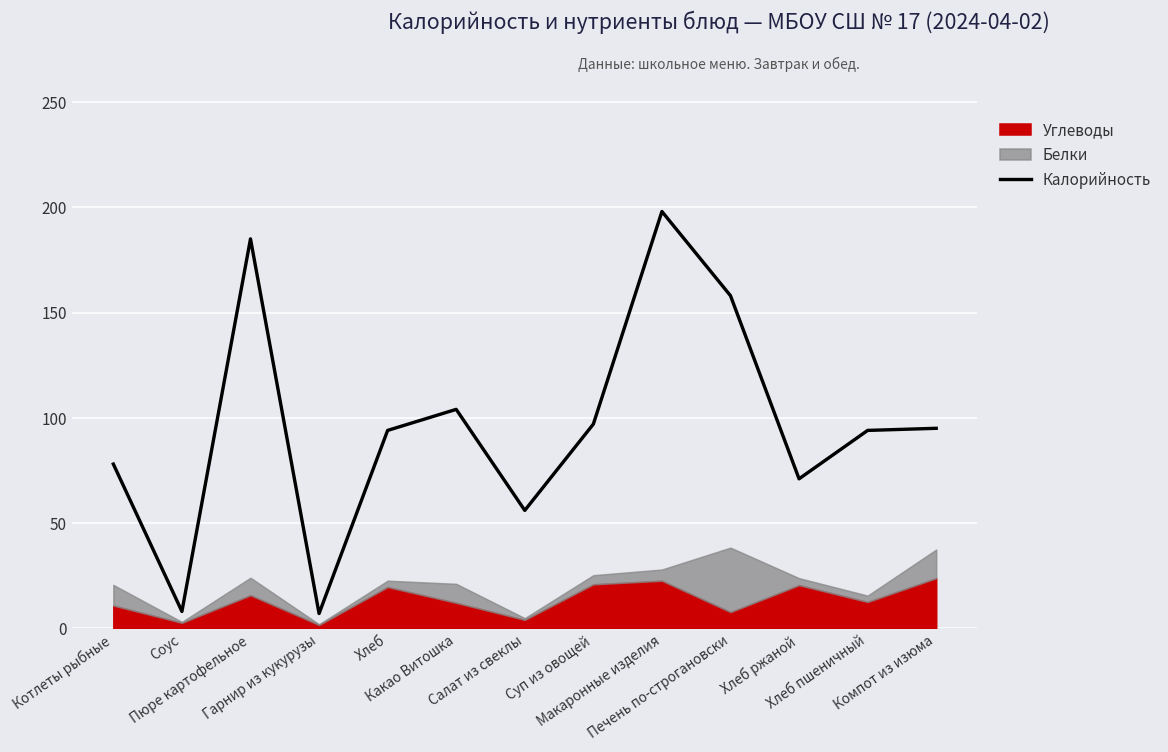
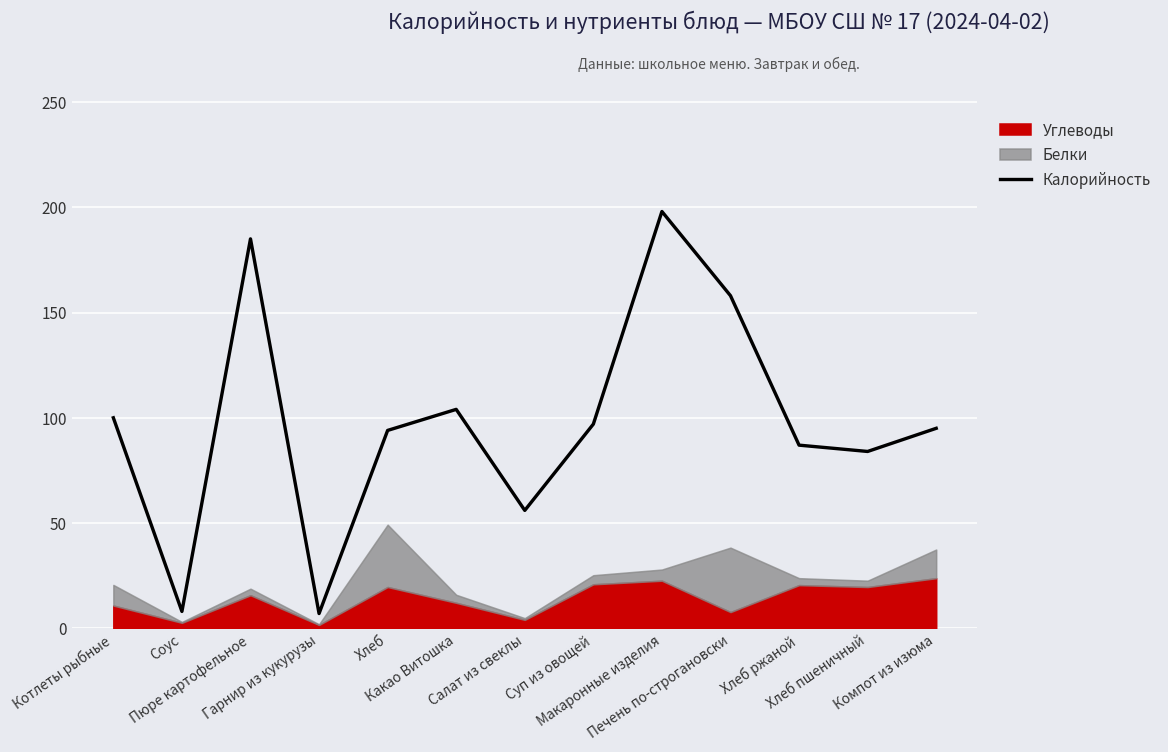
Калорийность, Котлеты рыбные: 78 -> 100
Белки, Пюре картофельное: 8 -> 3
Белки, Хлеб: 3 -> 30
Белки, Какао Витошка: 9 -> 4
Калорийность, Хлеб ржаной: 71 -> 87
Калорийность, Хлеб пшеничный: 94 -> 84
Углеводы, Хлеб пшеничный: 13 -> 20
